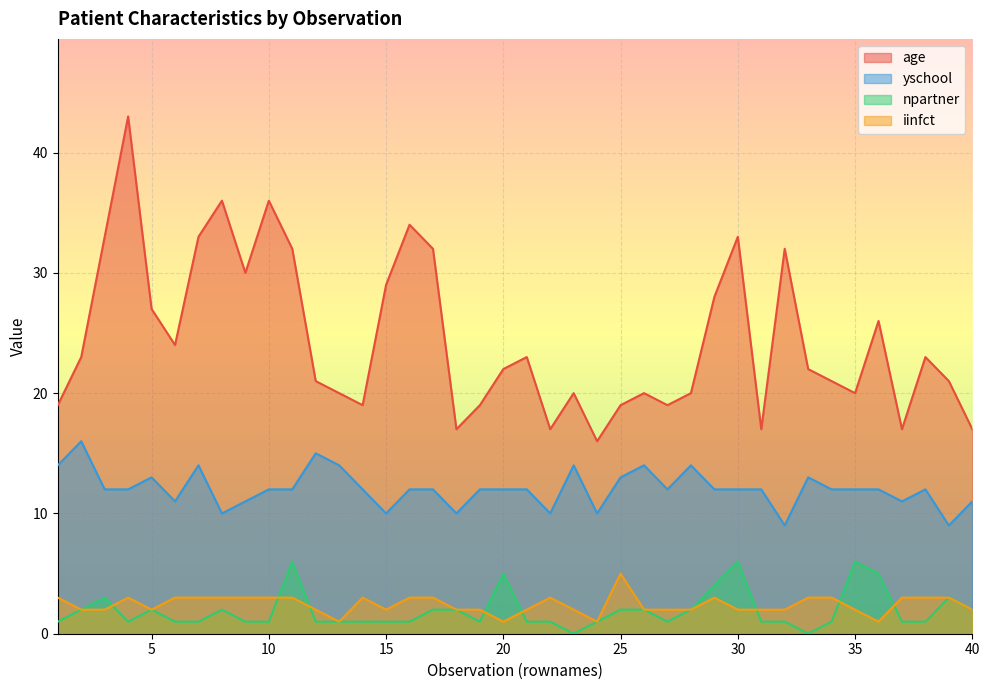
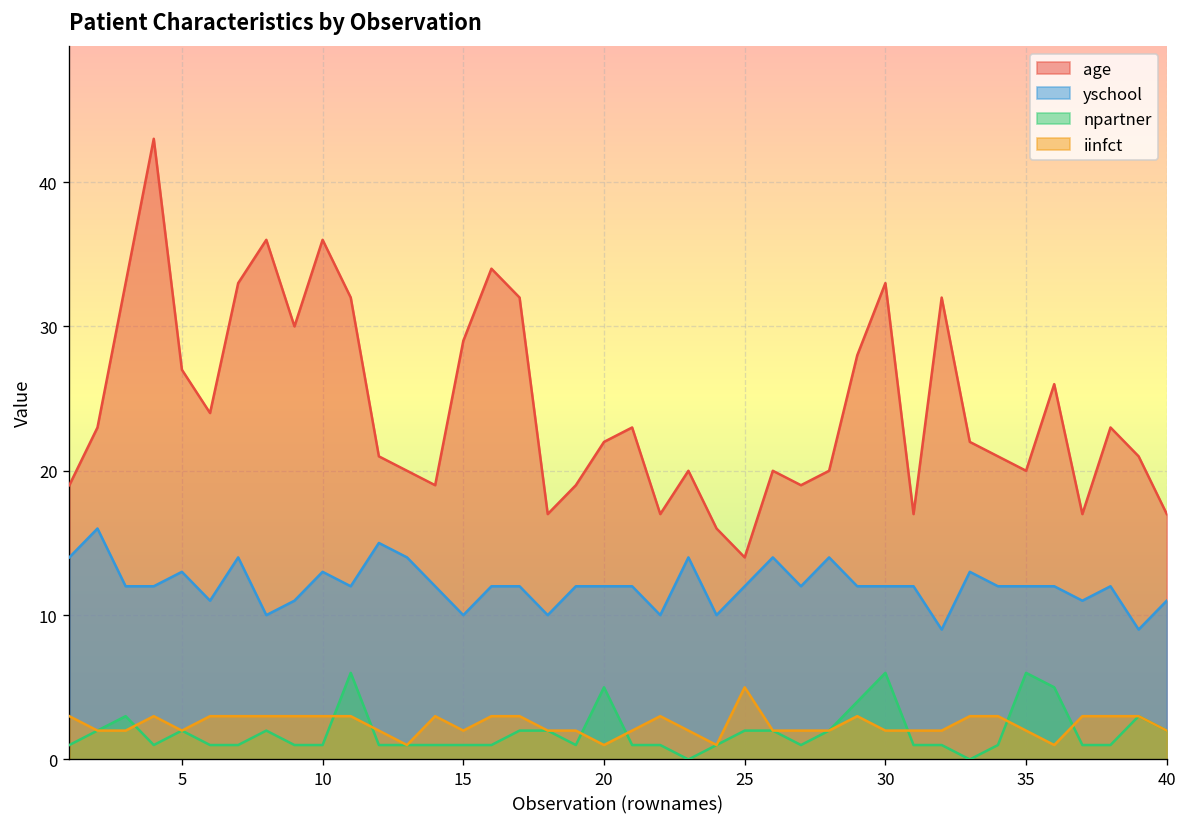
yschool, 10: 12 -> 13
age, 25: 19 -> 14
yschool, 25: 13 -> 12
